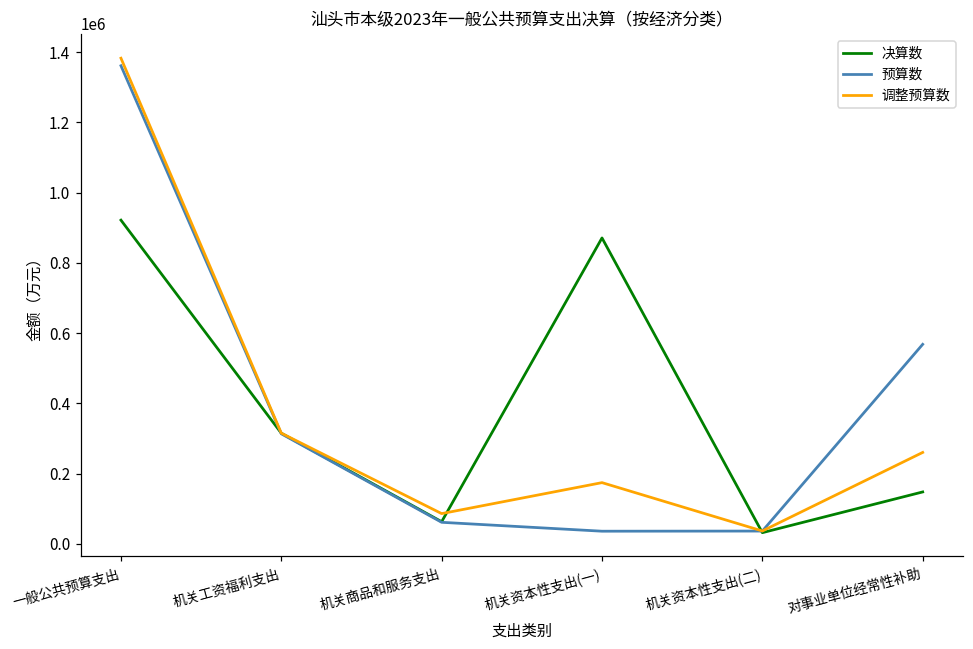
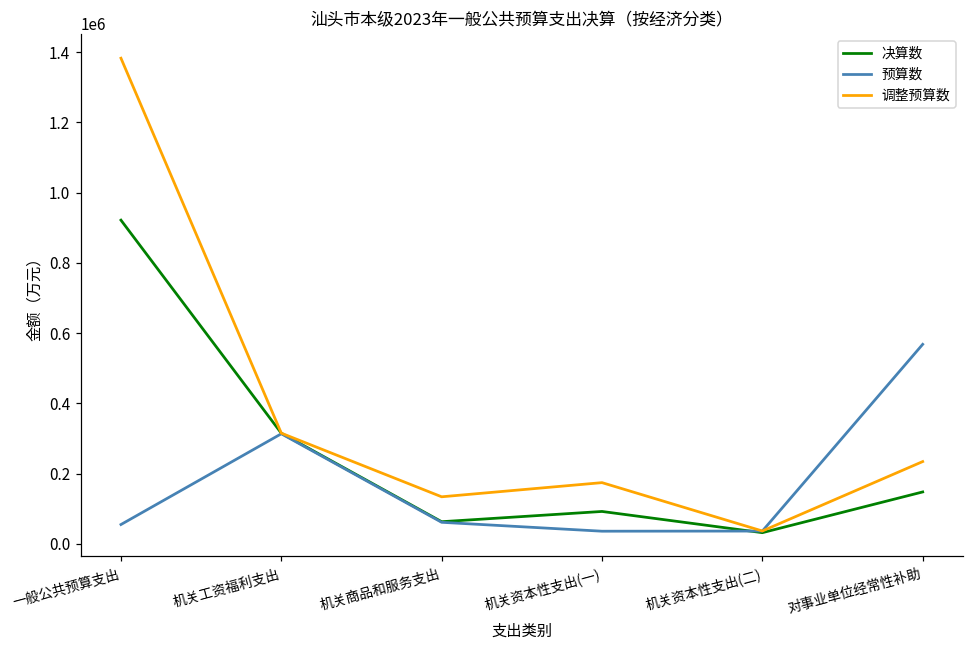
预算数, 一般公共预算支出: 1360000 -> 60000
调整预算数, 机关商品和服务支出: 90000 -> 130000
决算数, 机关资本性支出(一): 870000 -> 90000
调整预算数, 对事业单位经常性补助: 260000 -> 230000
